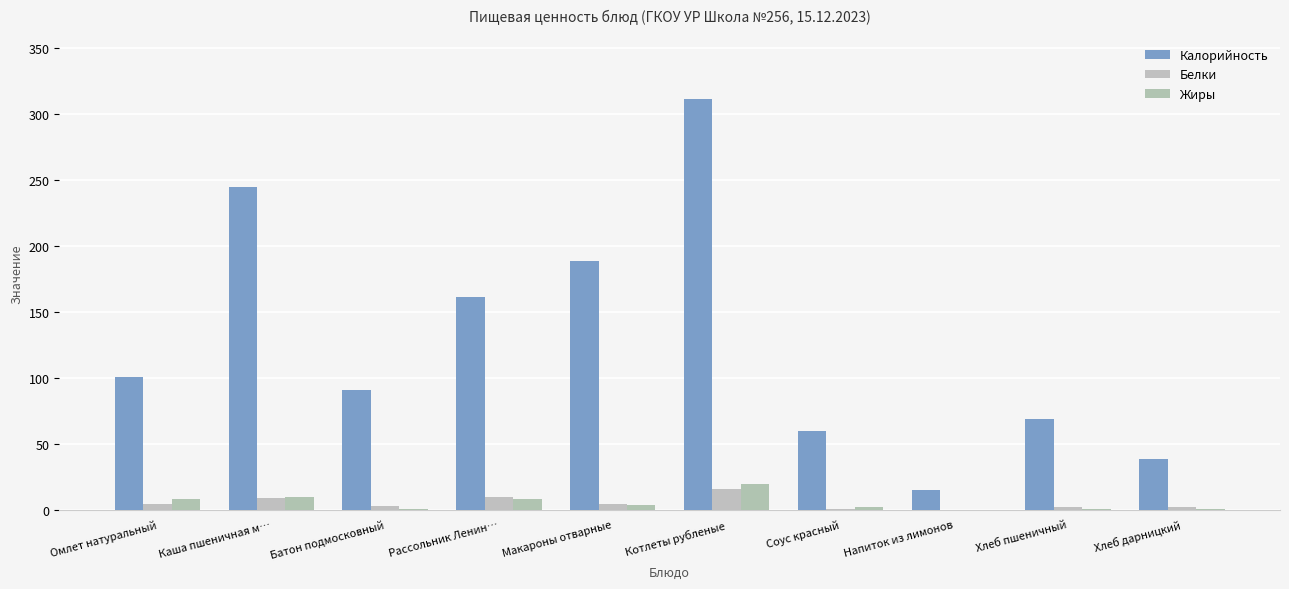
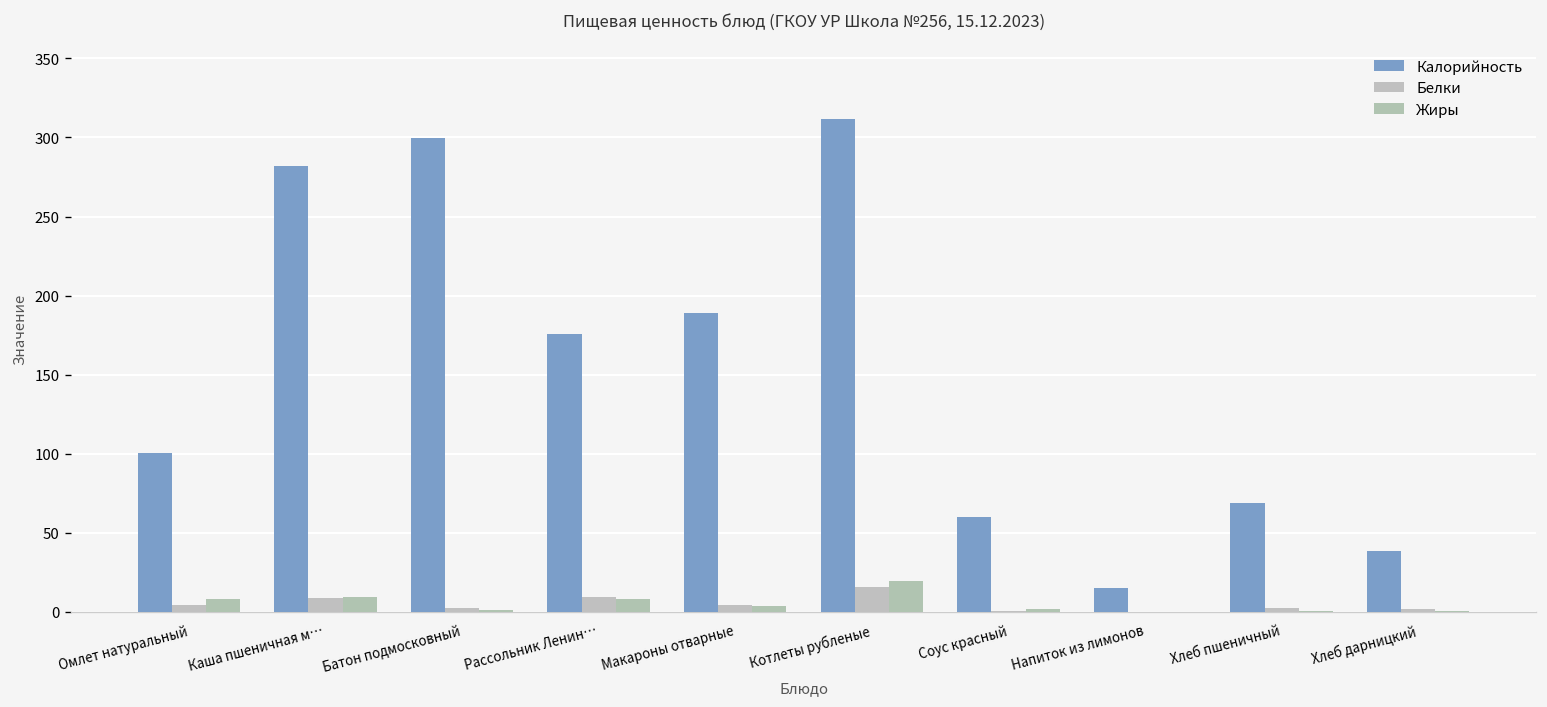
Калорийность, Каша пшеничная м…: 245 -> 282
Калорийность, Батон подмосковный: 91 -> 300
Калорийность, Рассольник Ленин…: 162 -> 176
